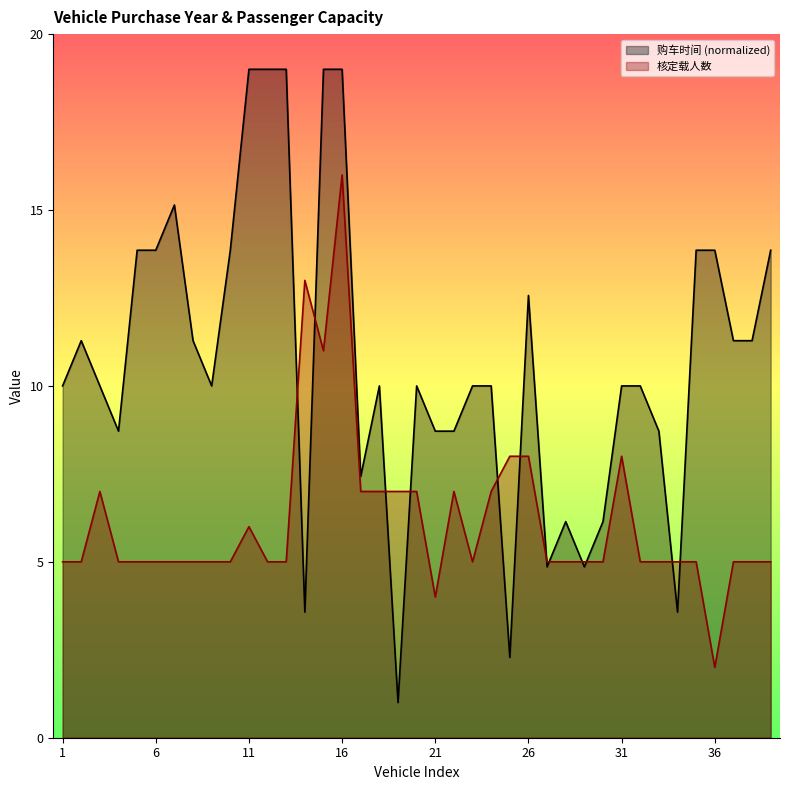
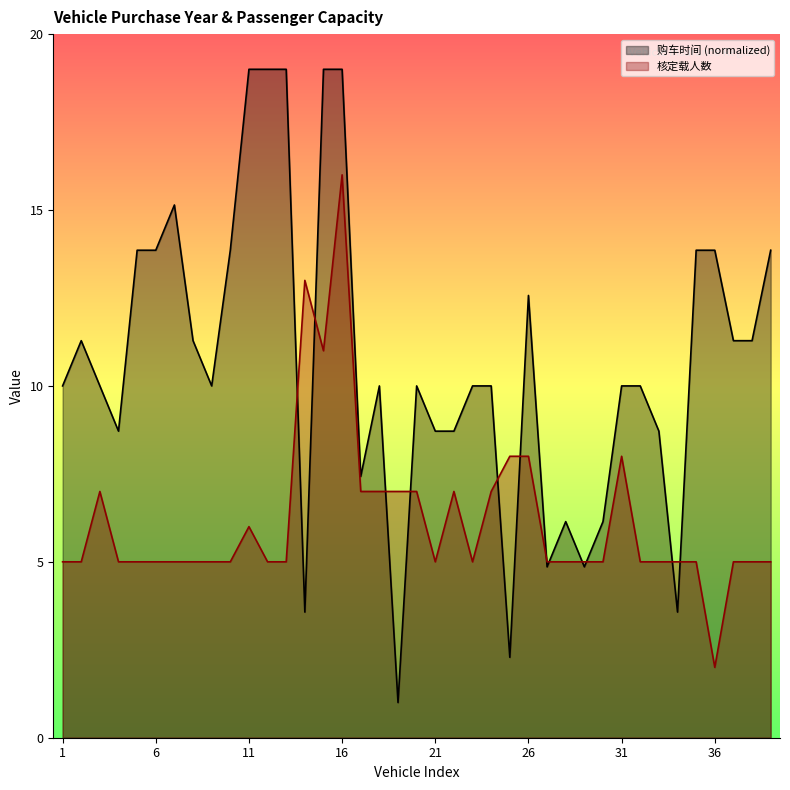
核定载人数, 21: 4 -> 5
